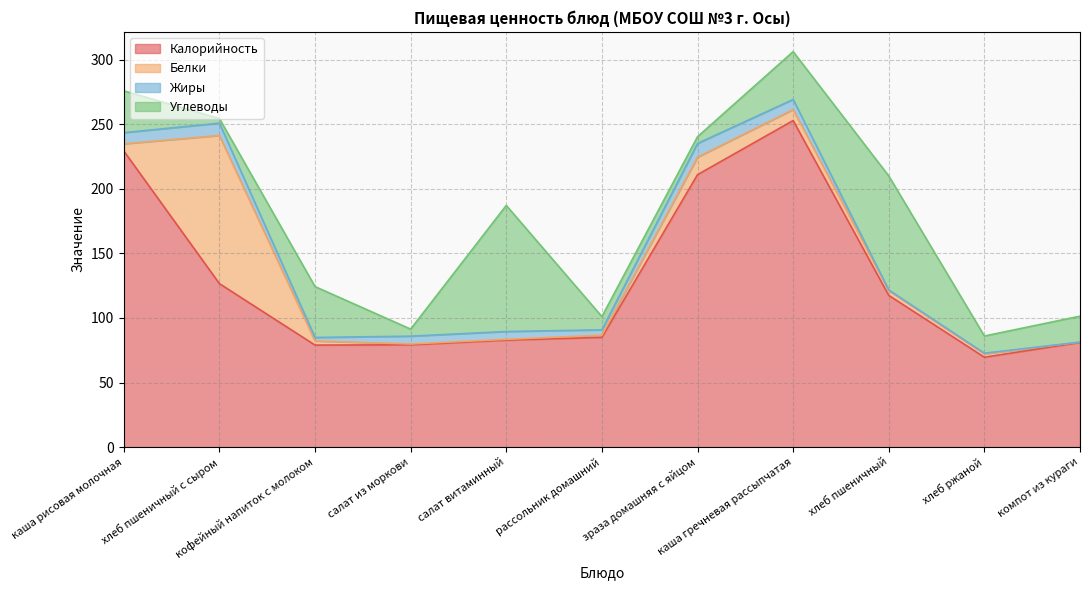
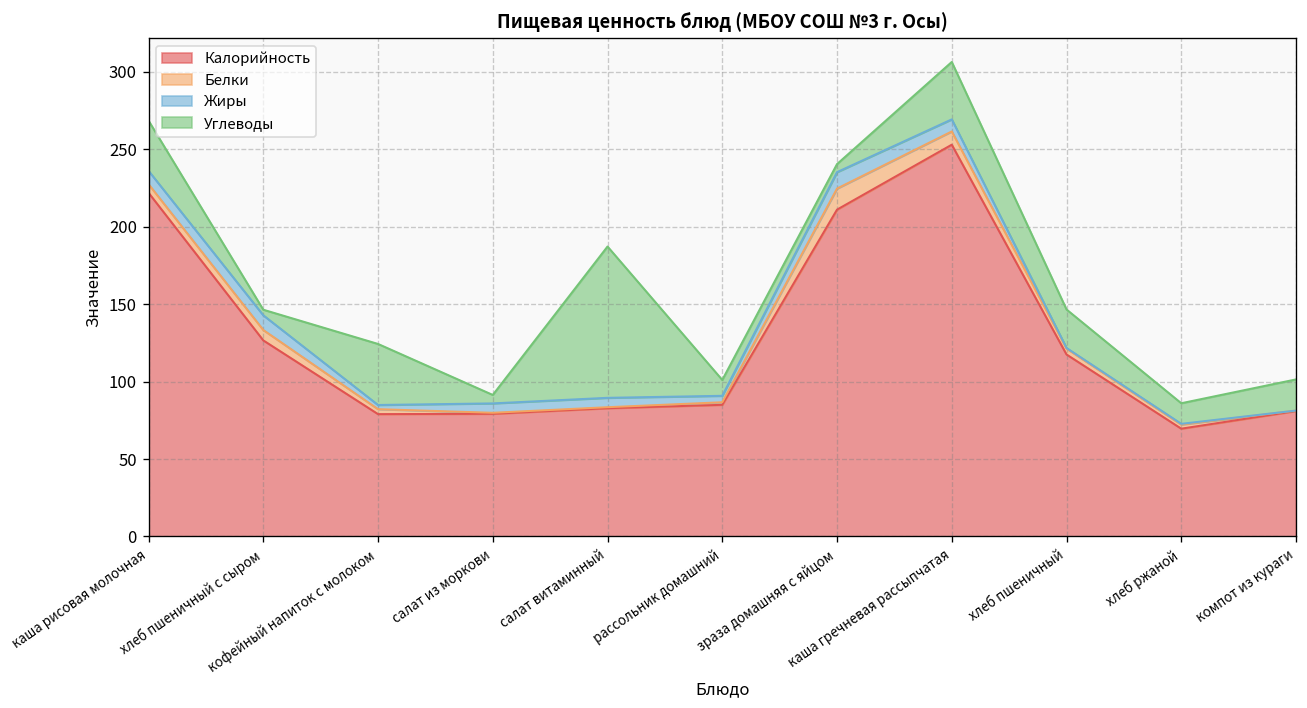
Калорийность, каша рисовая молочная: 229 -> 222
Белки, хлеб пшеничный с сыром: 115 -> 7
Углеводы, хлеб пшеничный: 88 -> 25
